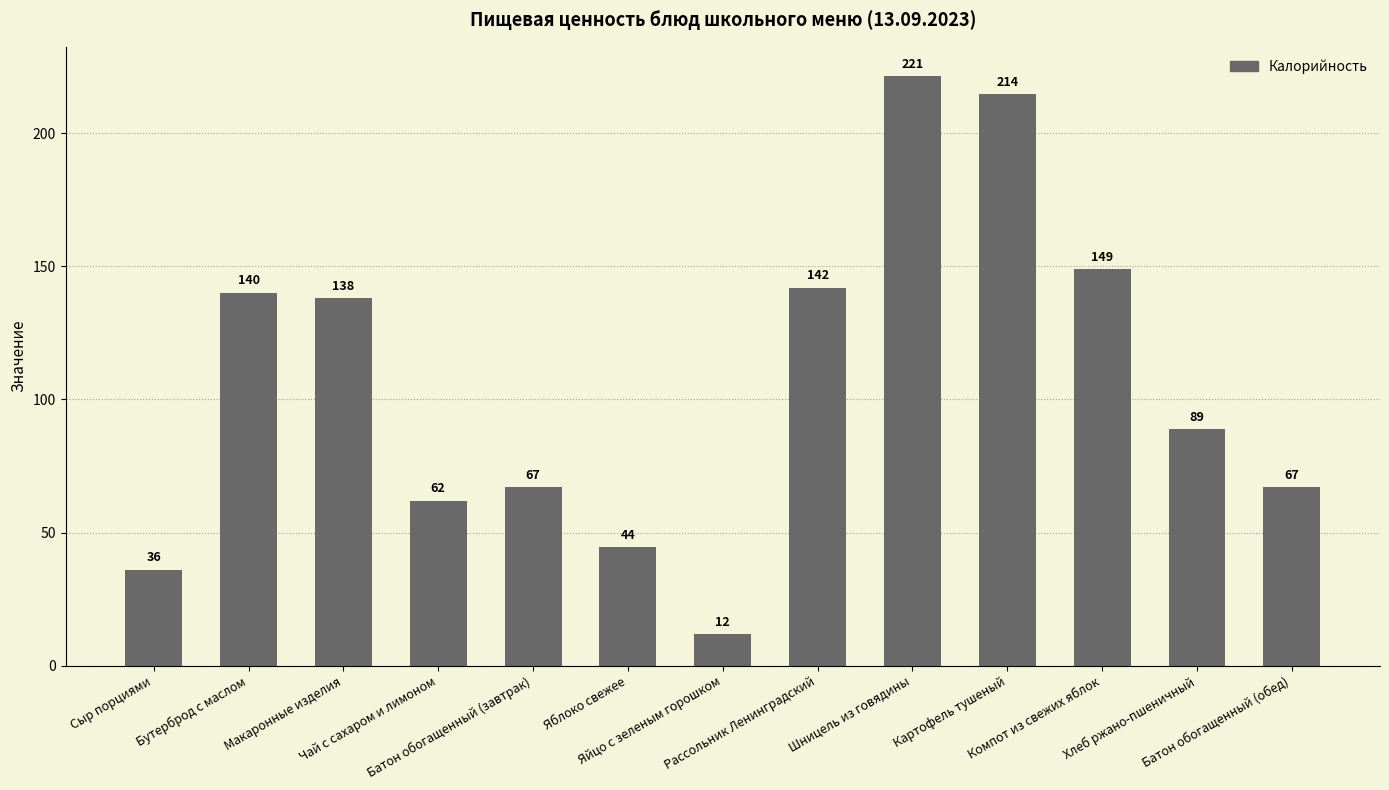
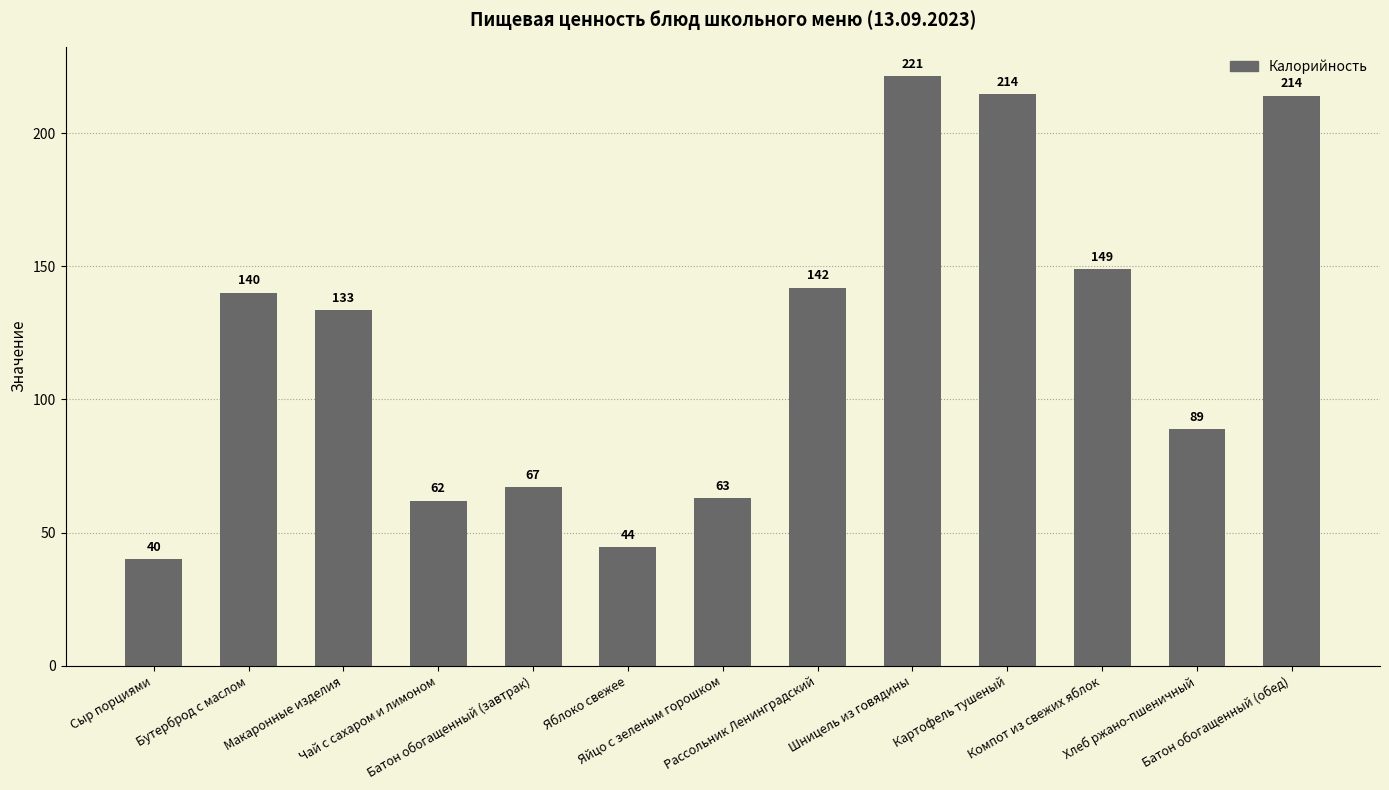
Сыр порциями: 36 -> 40
Макаронные изделия: 138 -> 133
Яйцо с зеленым горошком: 12 -> 63
Батон обогащенный (обед): 67 -> 214
